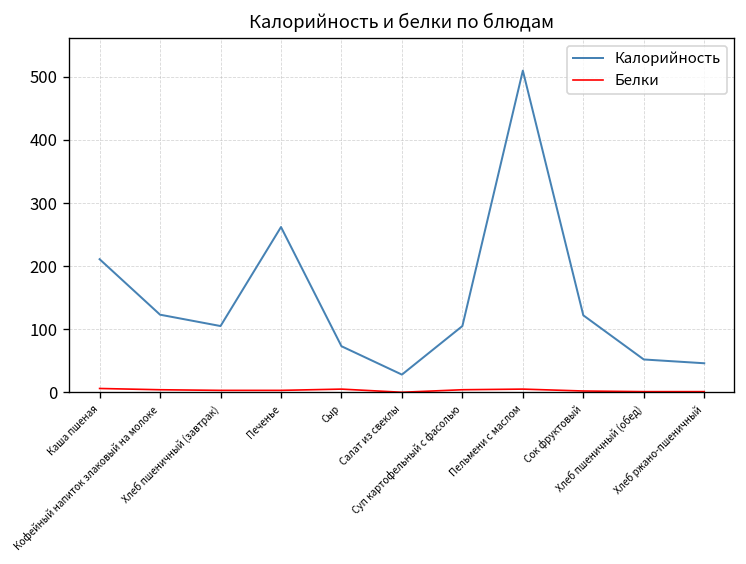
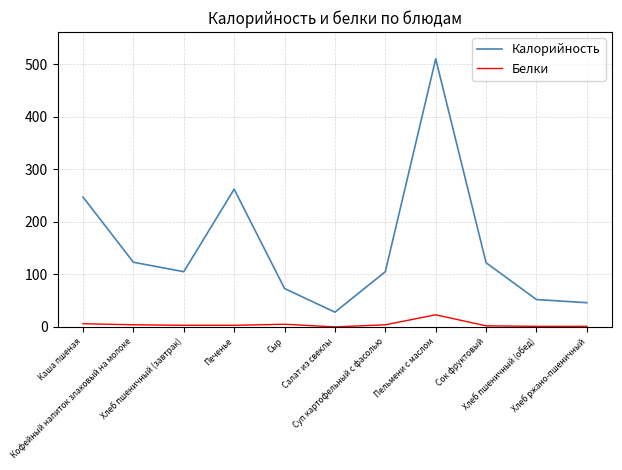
Калорийность, Каша пшеная: 210 -> 250
Белки, Пельмени с маслом: 10 -> 20
